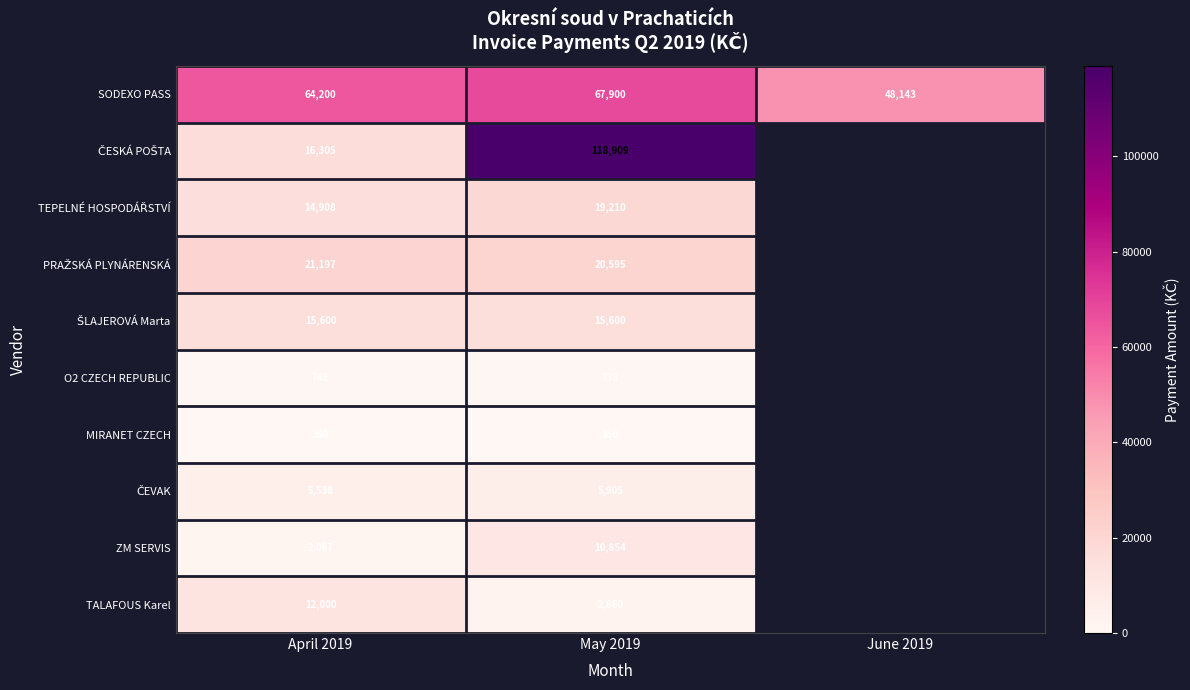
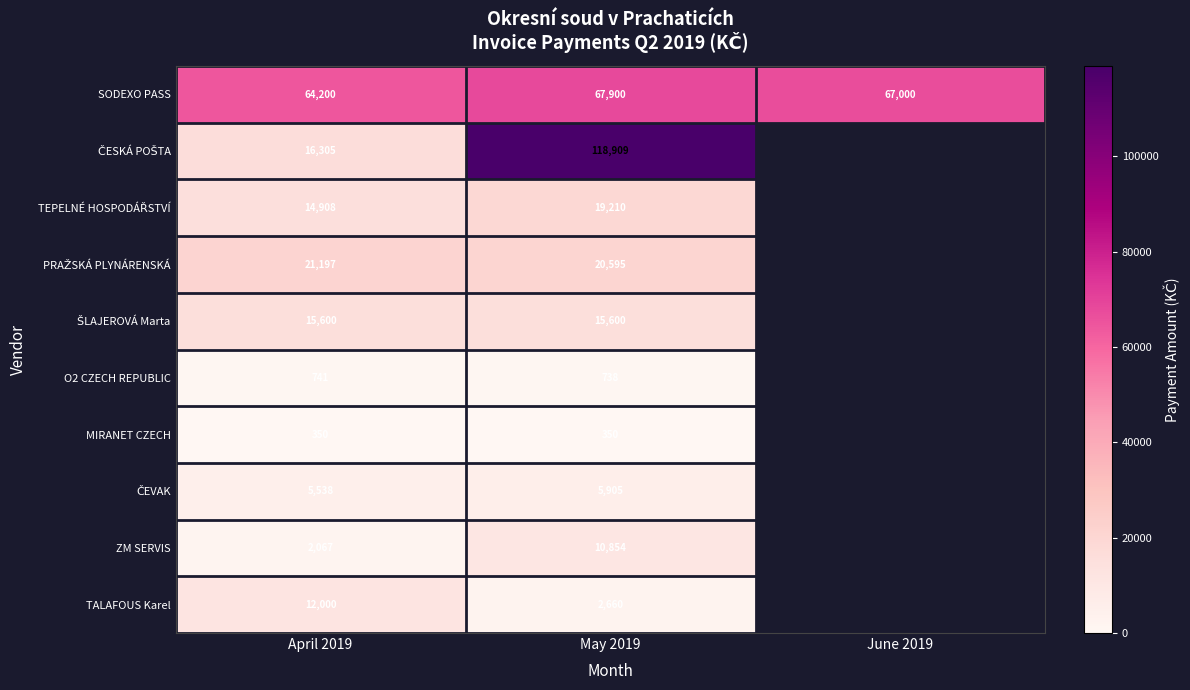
SODEXO PASS, June 2019: 48,143 -> 67,000
